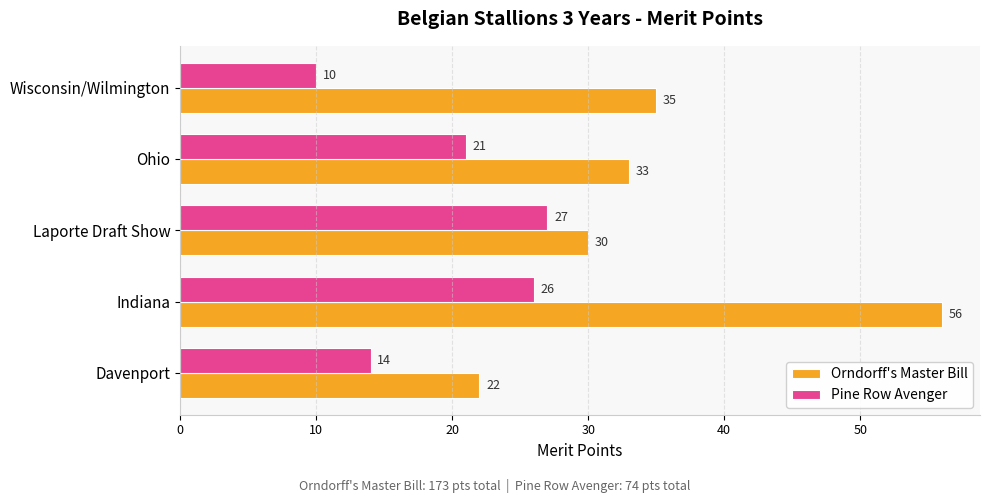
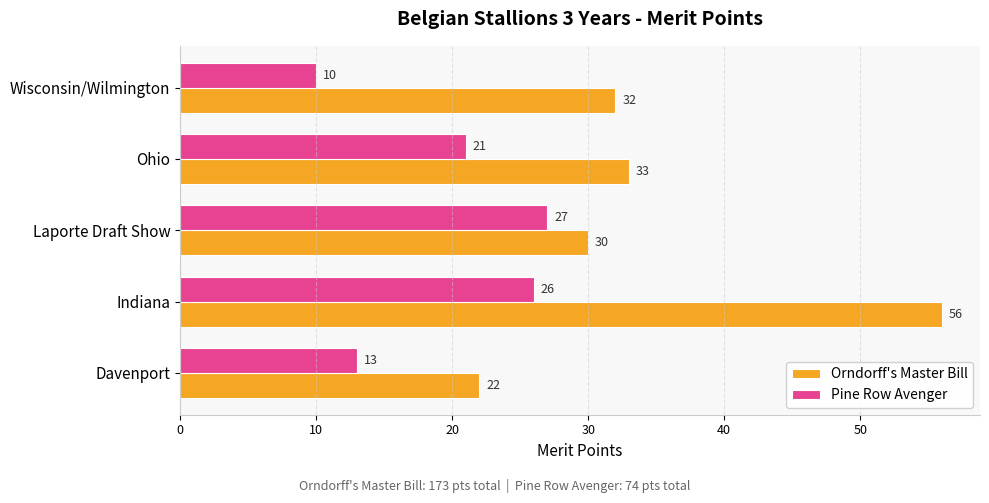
Orndorff's Master Bill, Wisconsin/Wilmington: 35 -> 32
Pine Row Avenger, Davenport: 14 -> 13
